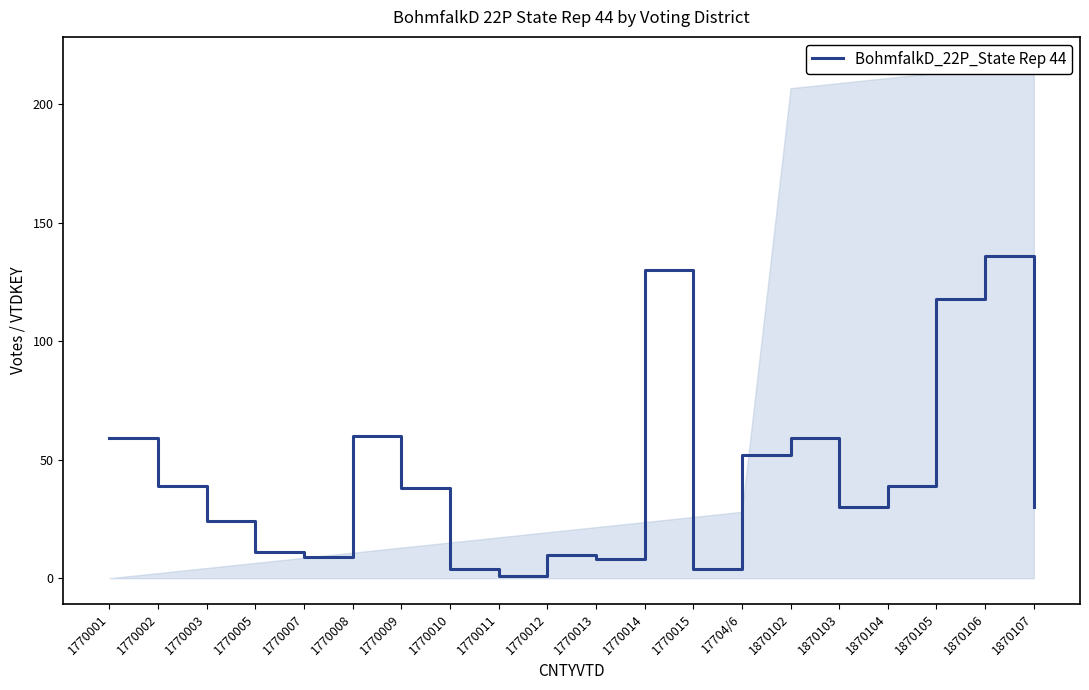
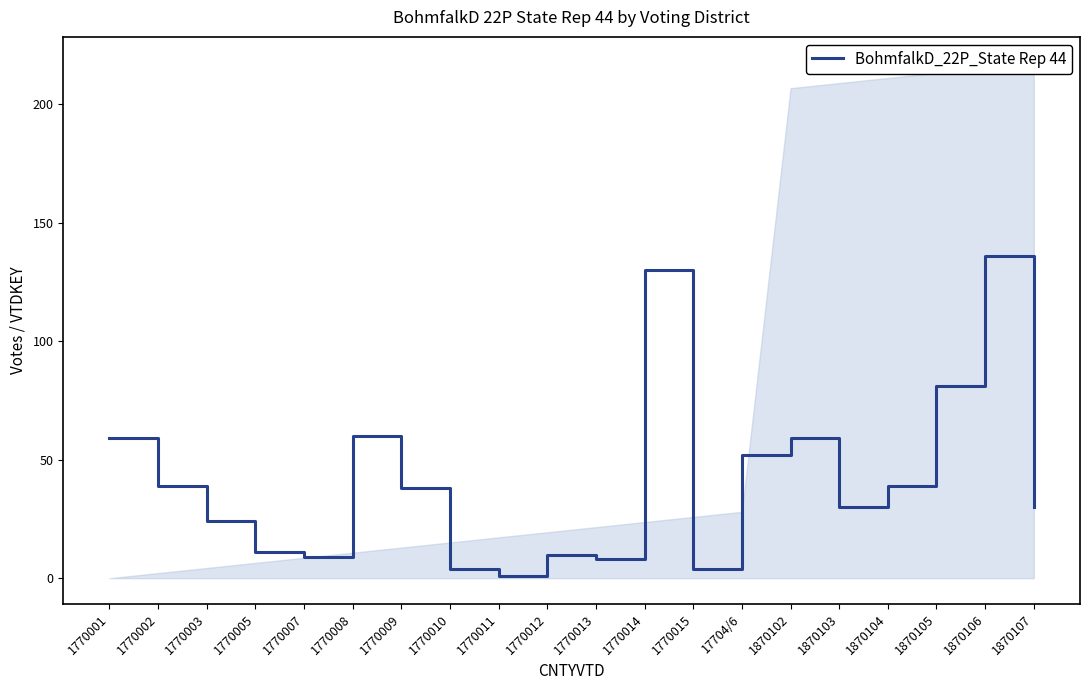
BohmfalkD_22P_State Rep 44, 1870105: 118 -> 81
